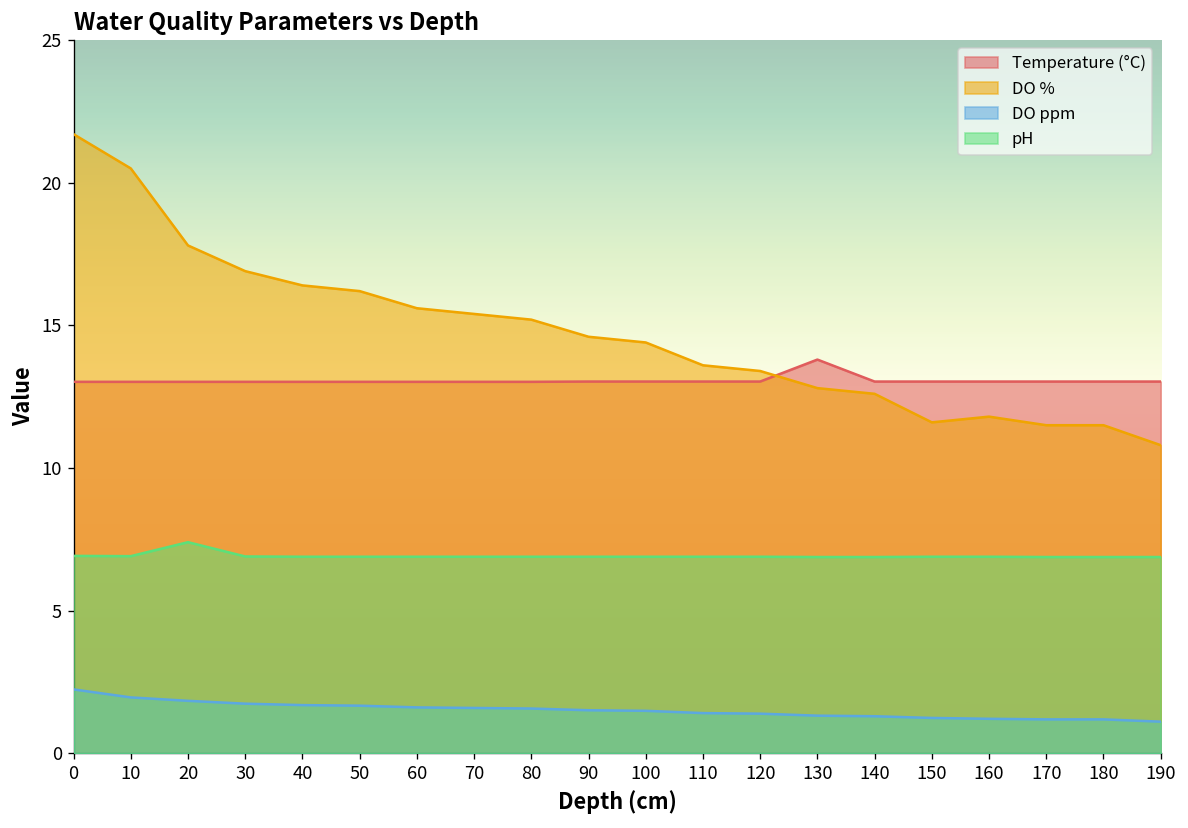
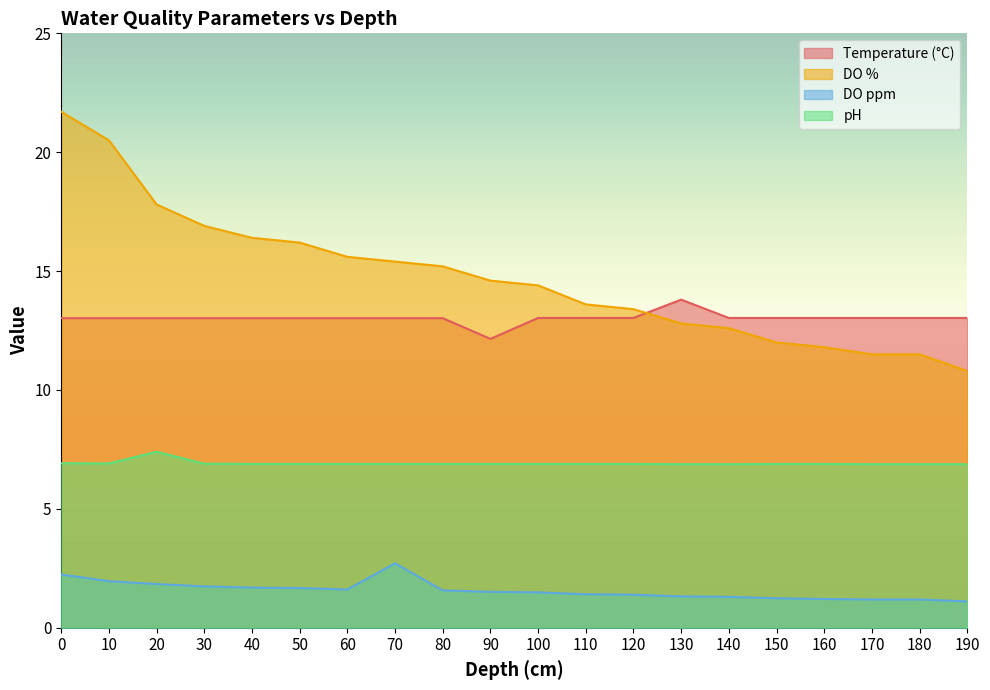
DO ppm, 70: 1.6 -> 2.7
Temperature (°C), 90: 13.0 -> 12.2
DO %, 150: 11.6 -> 12.0
